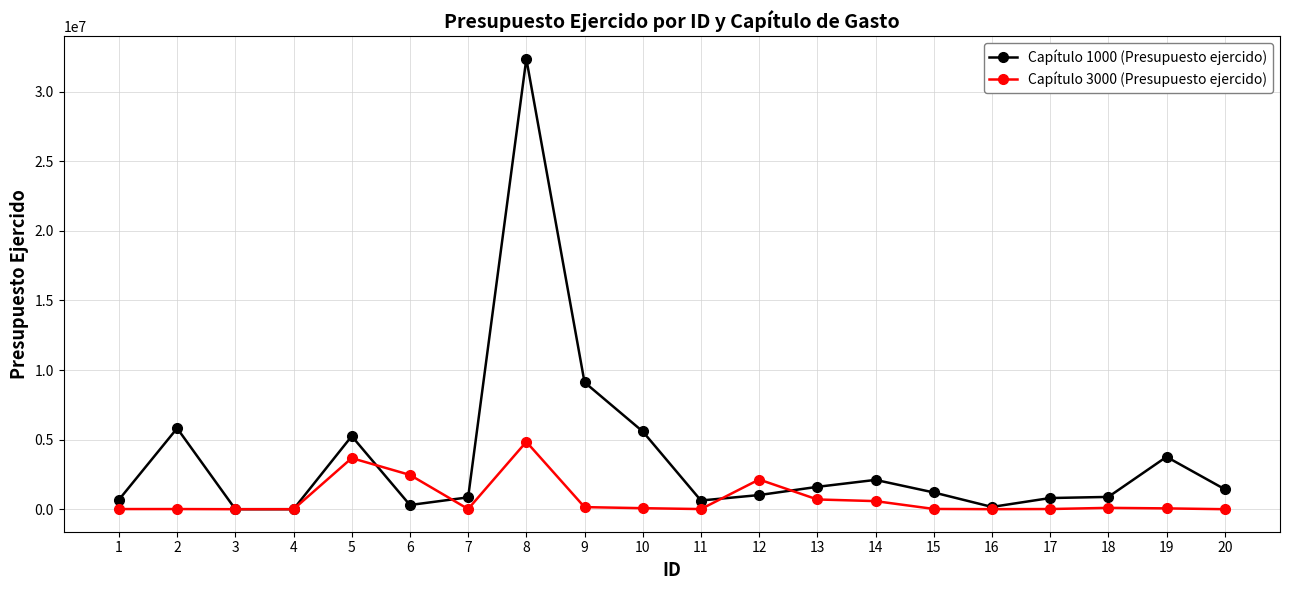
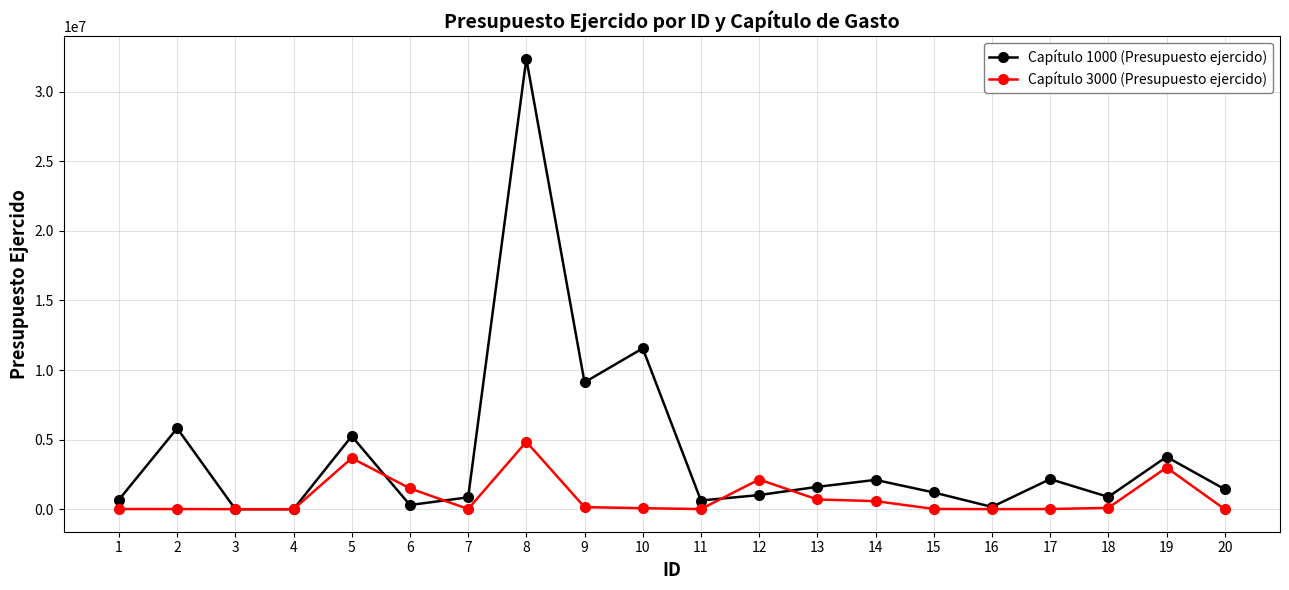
Capítulo 3000 (Presupuesto ejercido), 6: 2500000 -> 1500000
Capítulo 1000 (Presupuesto ejercido), 10: 5600000 -> 11600000
Capítulo 1000 (Presupuesto ejercido), 17: 800000 -> 2200000
Capítulo 3000 (Presupuesto ejercido), 19: 100000 -> 3000000
